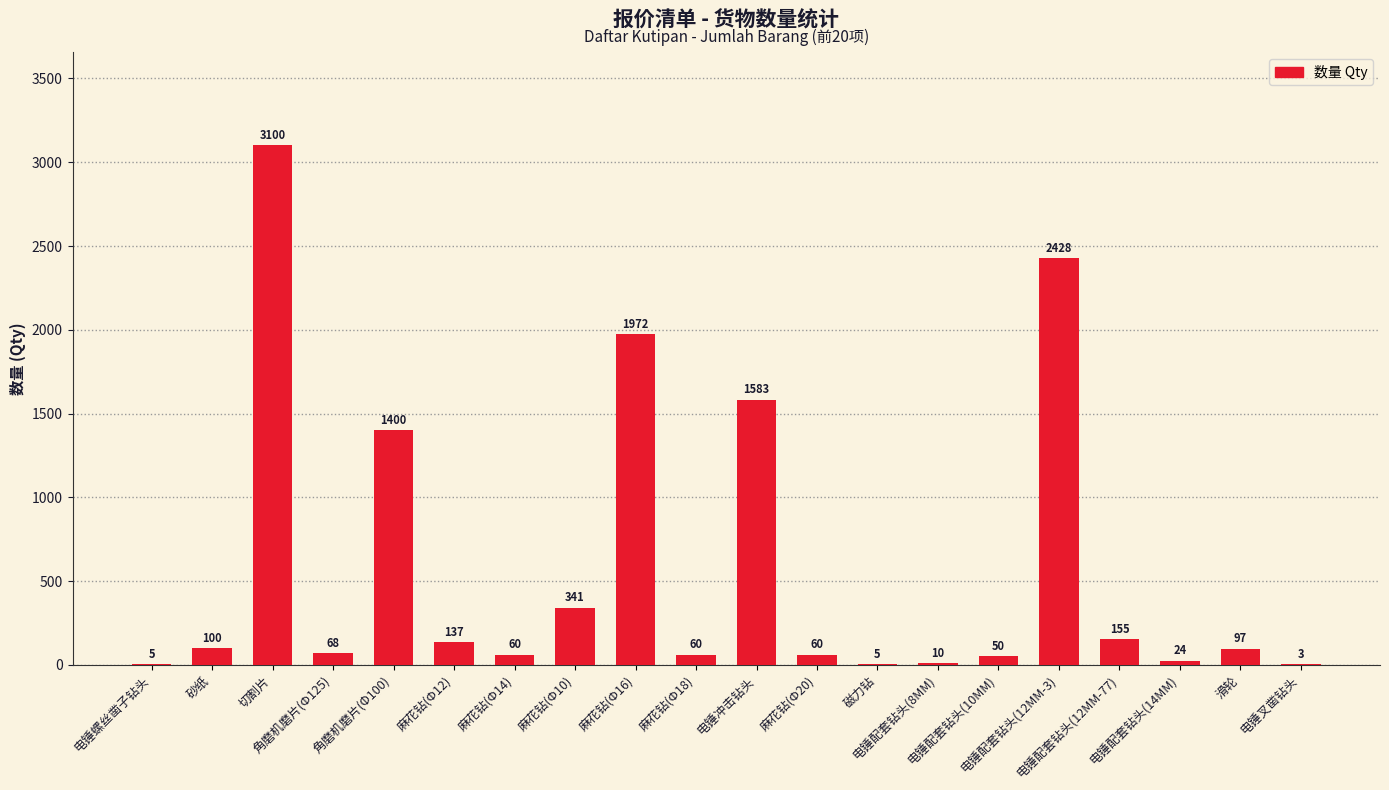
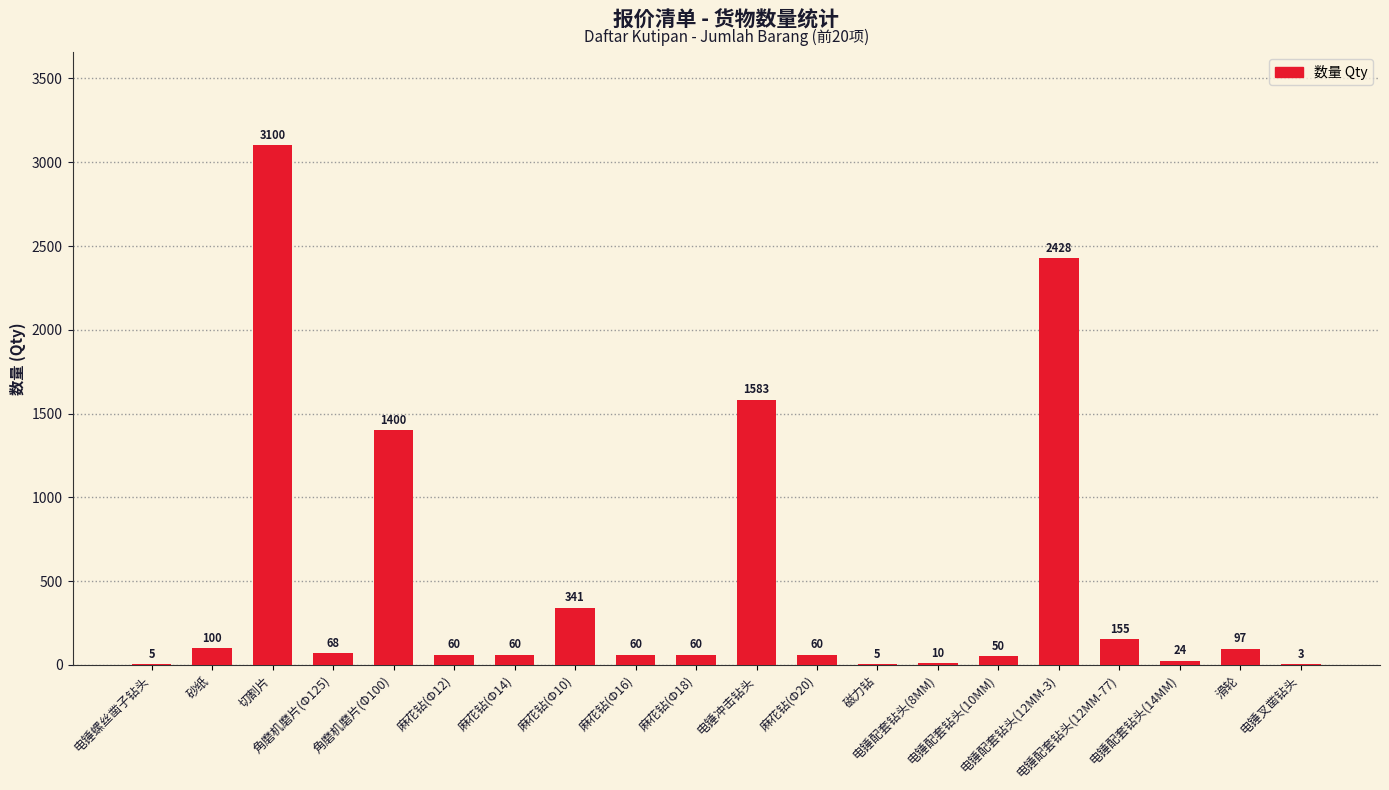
麻花钻(Ф12): 137 -> 60
麻花钻(Ф16): 1972 -> 60
